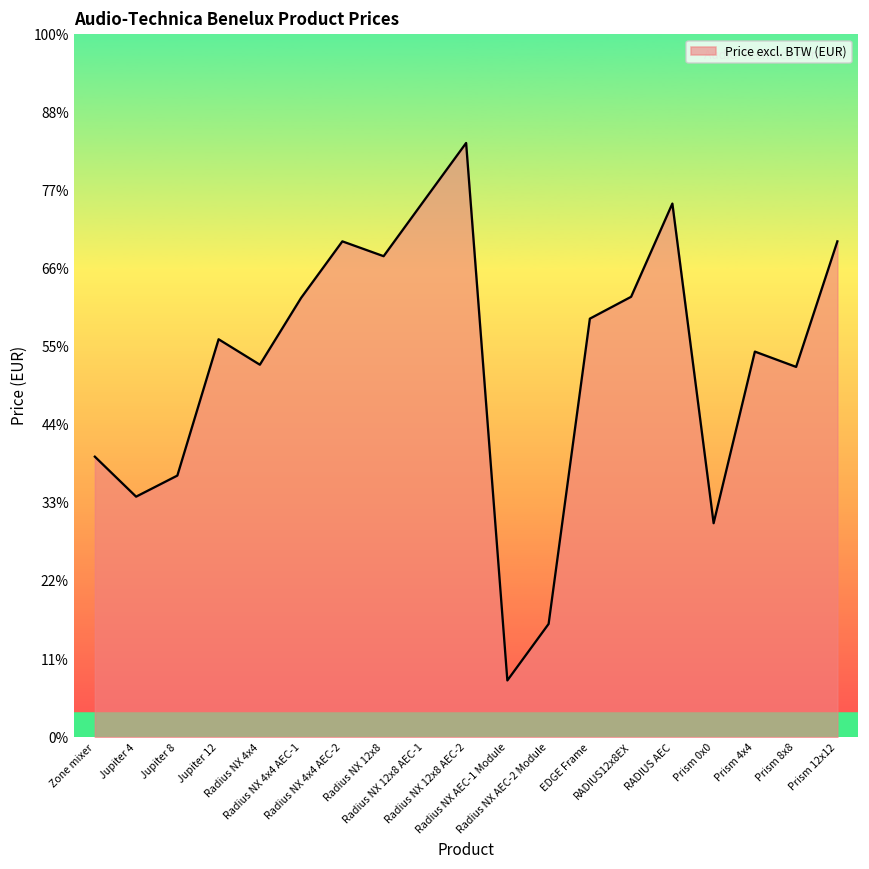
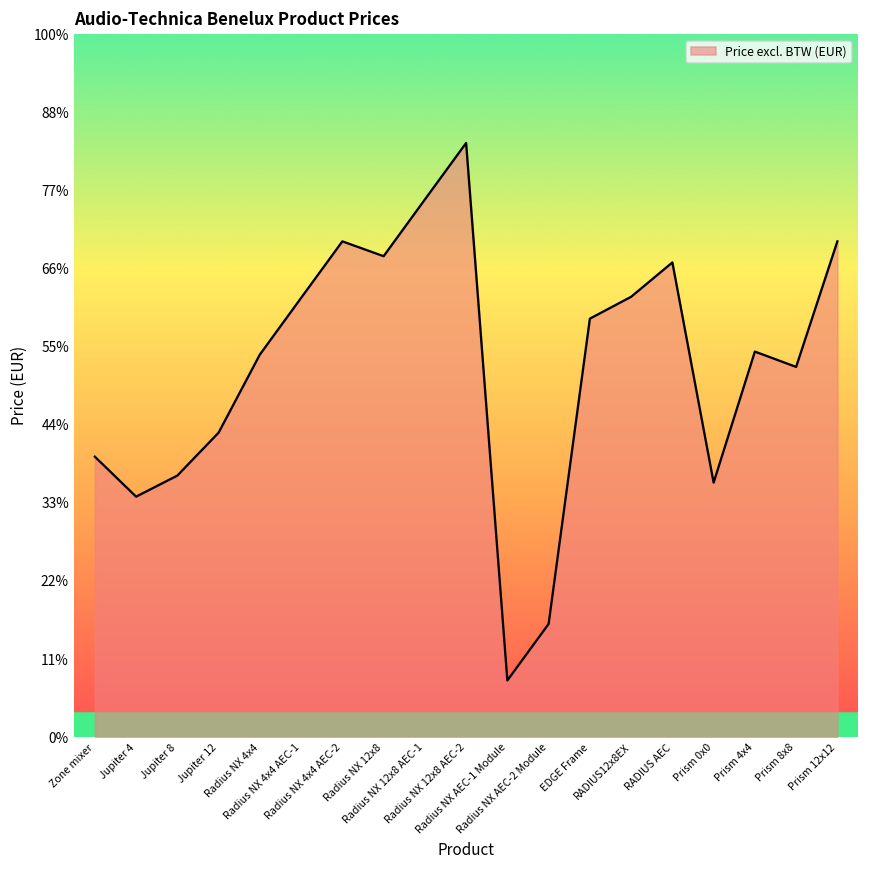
Jupiter 12: 57% -> 43%
Radius NX 4x4: 53% -> 54%
RADIUS AEC: 76% -> 68%
Prism 0x0: 30% -> 36%
